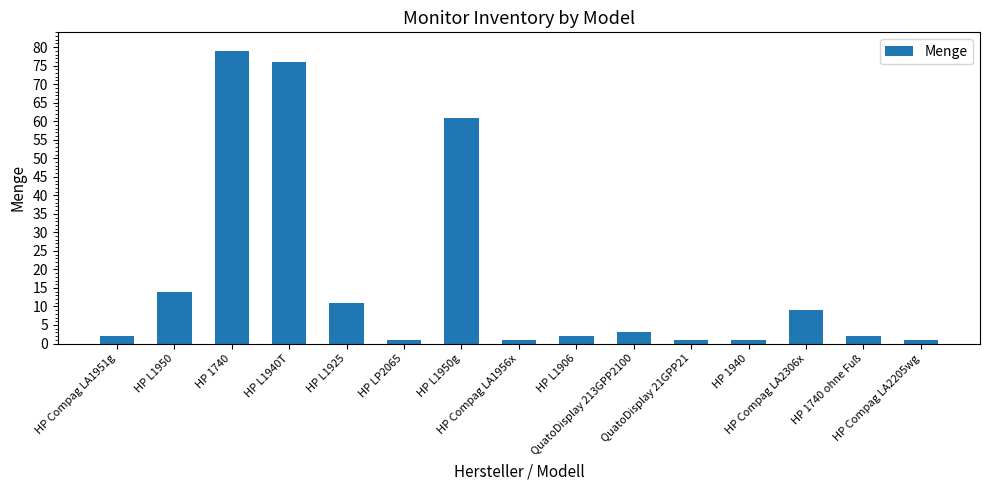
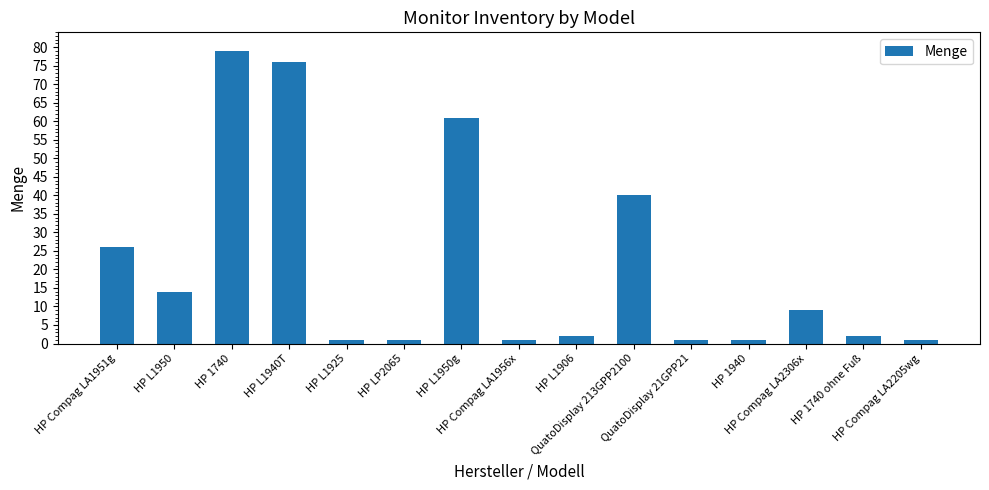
HP Compag LA1951g: 2 -> 26
HP L1925: 11 -> 1
QuatoDisplay 213GPP2100: 3 -> 40
